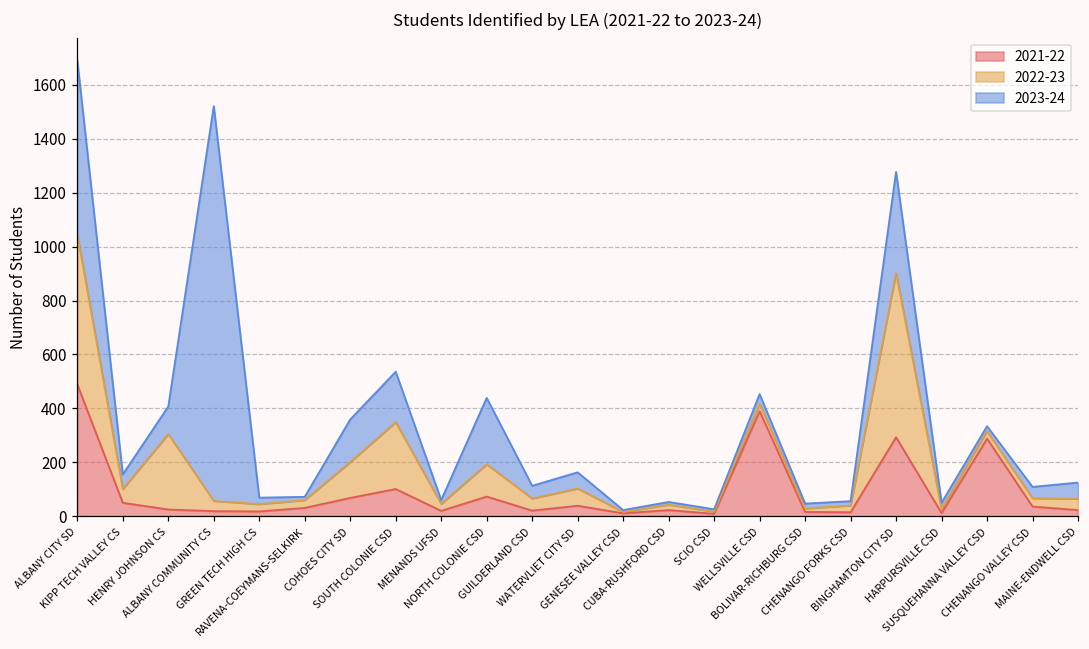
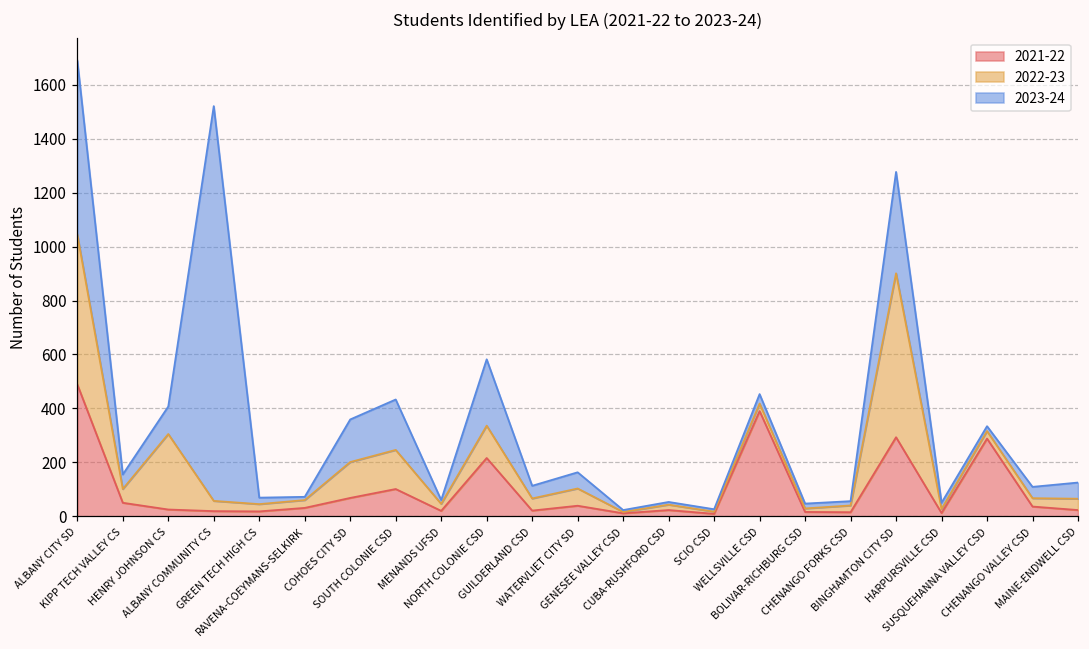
2022-23, SOUTH COLONIE CSD: 250 -> 150
2021-22, NORTH COLONIE CSD: 70 -> 220
